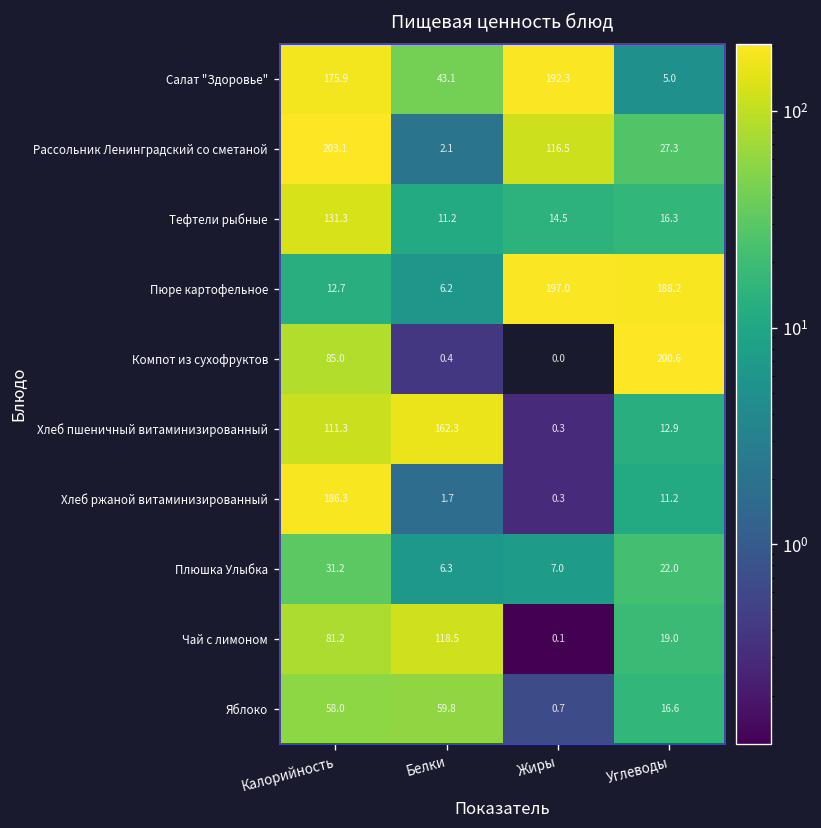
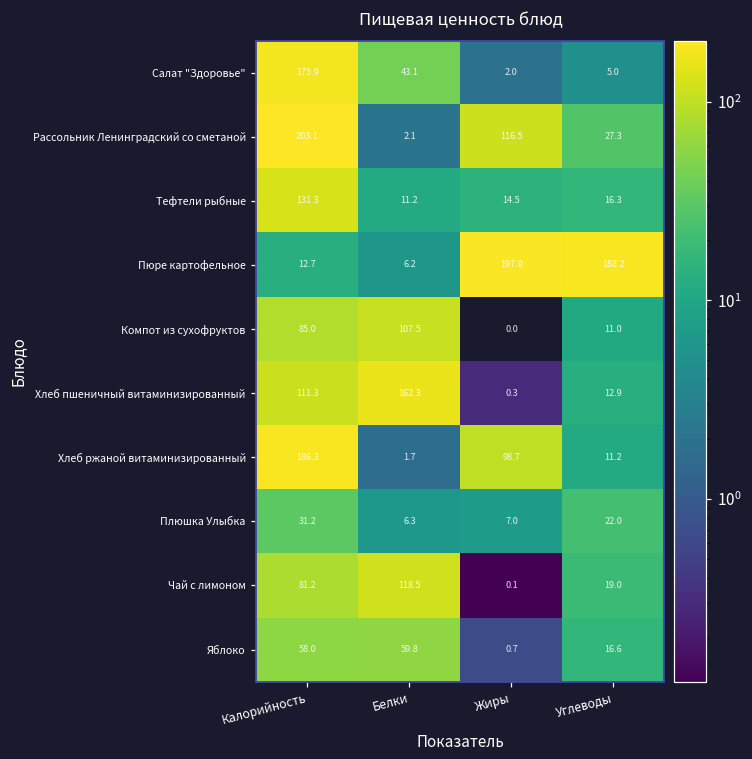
Салат "Здоровье", Жиры: 192.3 -> 2.0
Компот из сухофруктов, Белки: 0.4 -> 107.5
Компот из сухофруктов, Углеводы: 200.6 -> 11.0
Хлеб ржаной витаминизированный, Жиры: 0.3 -> 98.7
